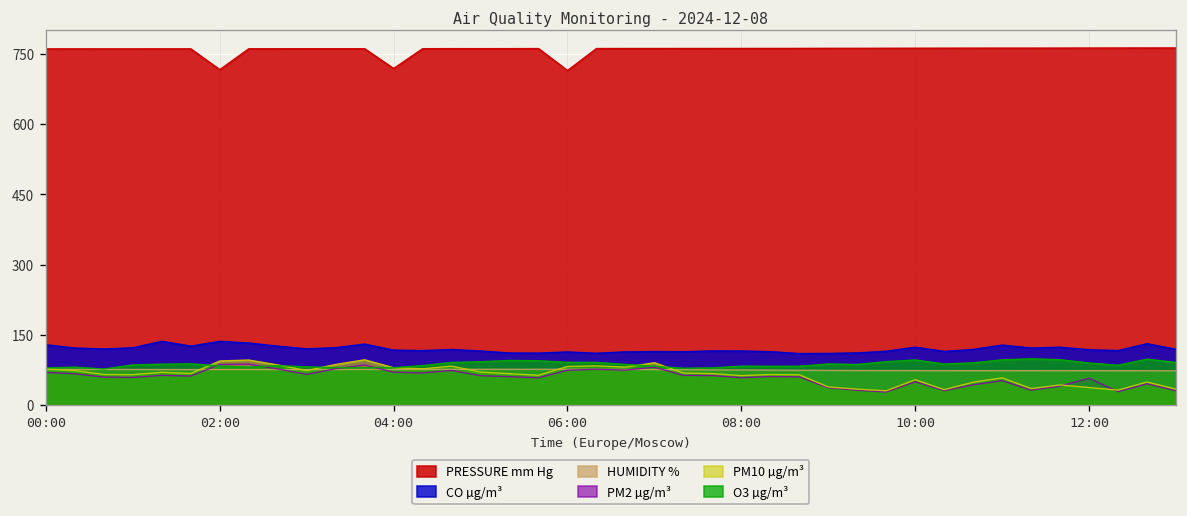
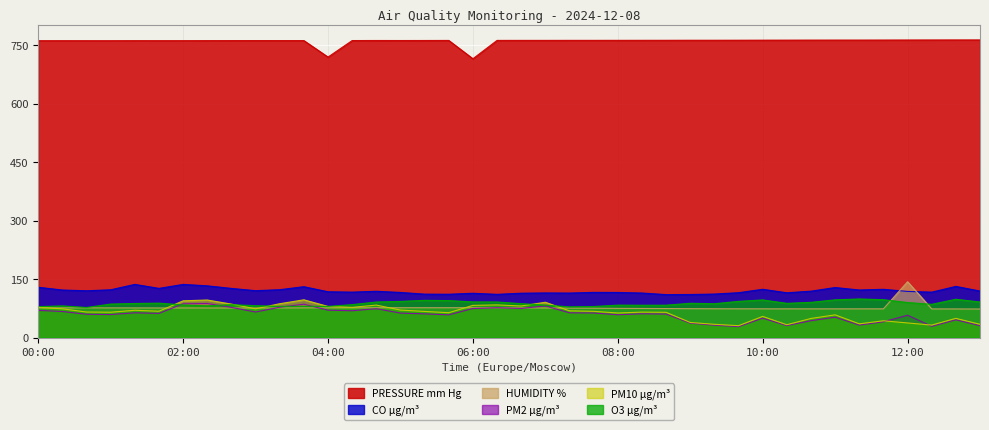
PRESSURE mm Hg, 02:00: 720 -> 760
HUMIDITY %, 12:00: 70 -> 140
